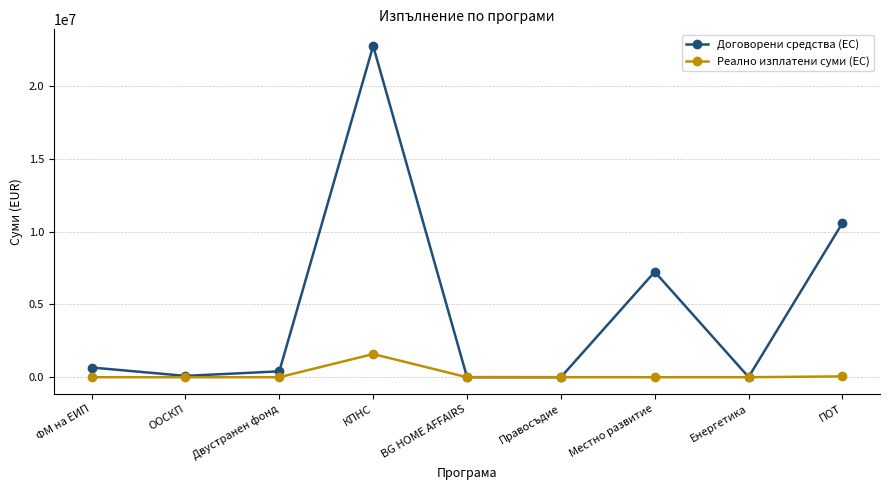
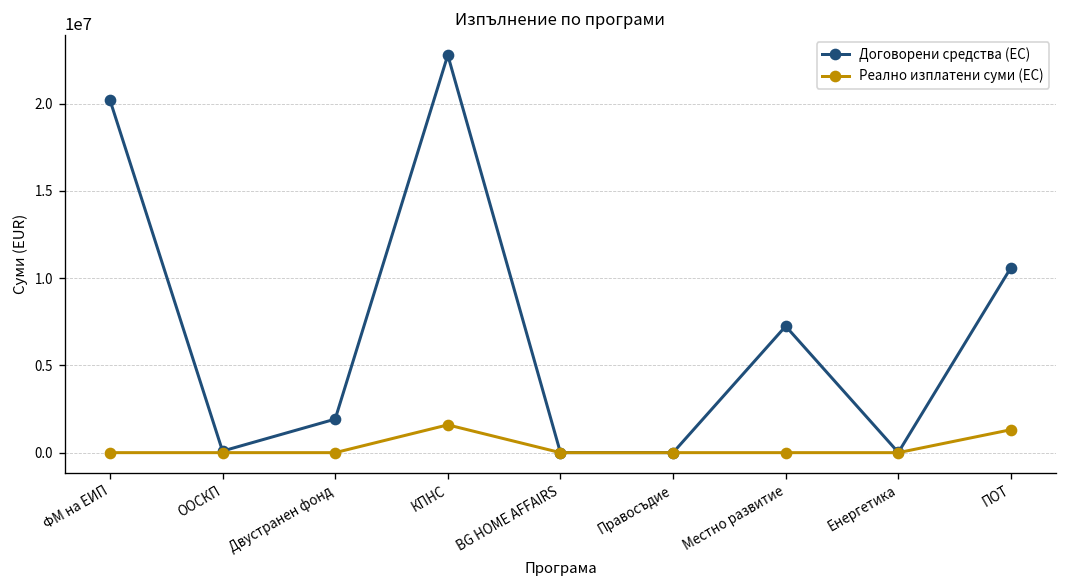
Договорени средства (ЕС), ФМ на ЕИП: 700000 -> 20200000
Договорени средства (ЕС), Двустранен фонд: 400000 -> 1900000
Реално изплатени суми (ЕС), ПОТ: 100000 -> 1300000
